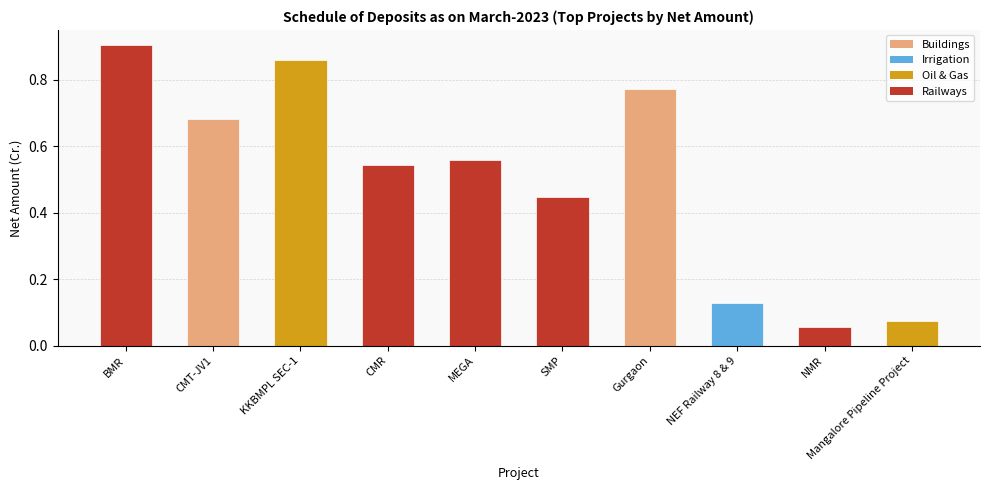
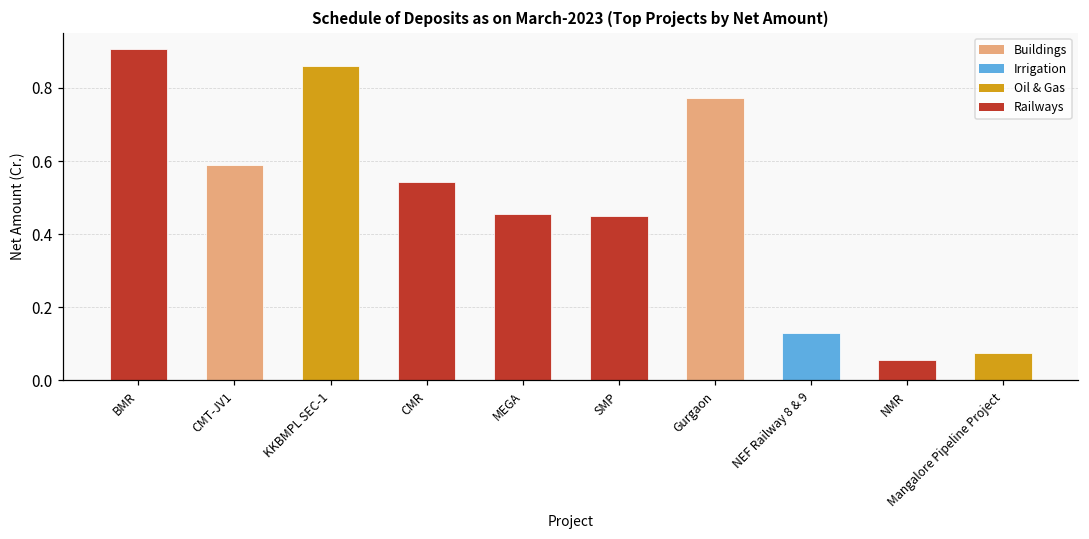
CMT-JV1: 0.68 -> 0.59
MEGA: 0.56 -> 0.45
